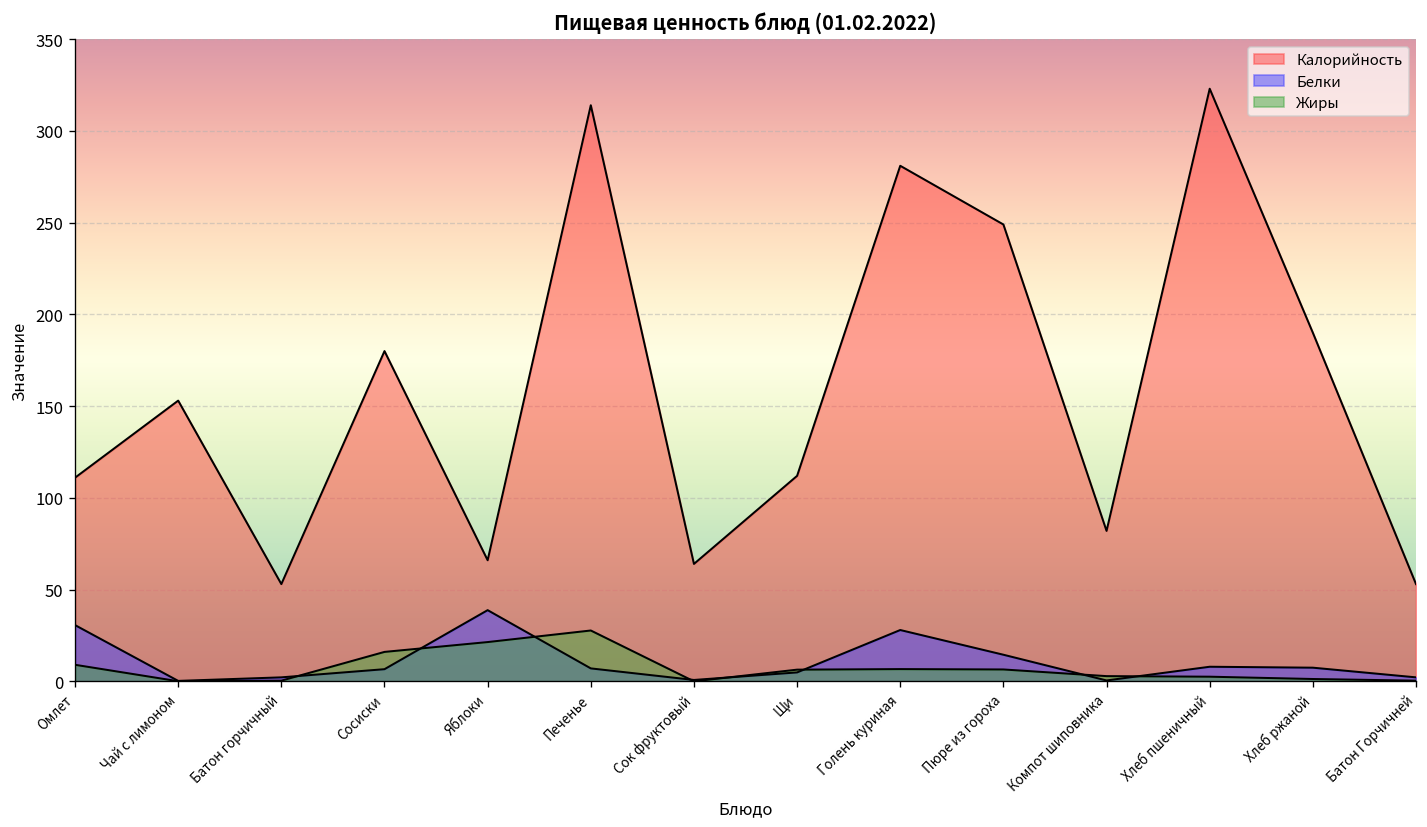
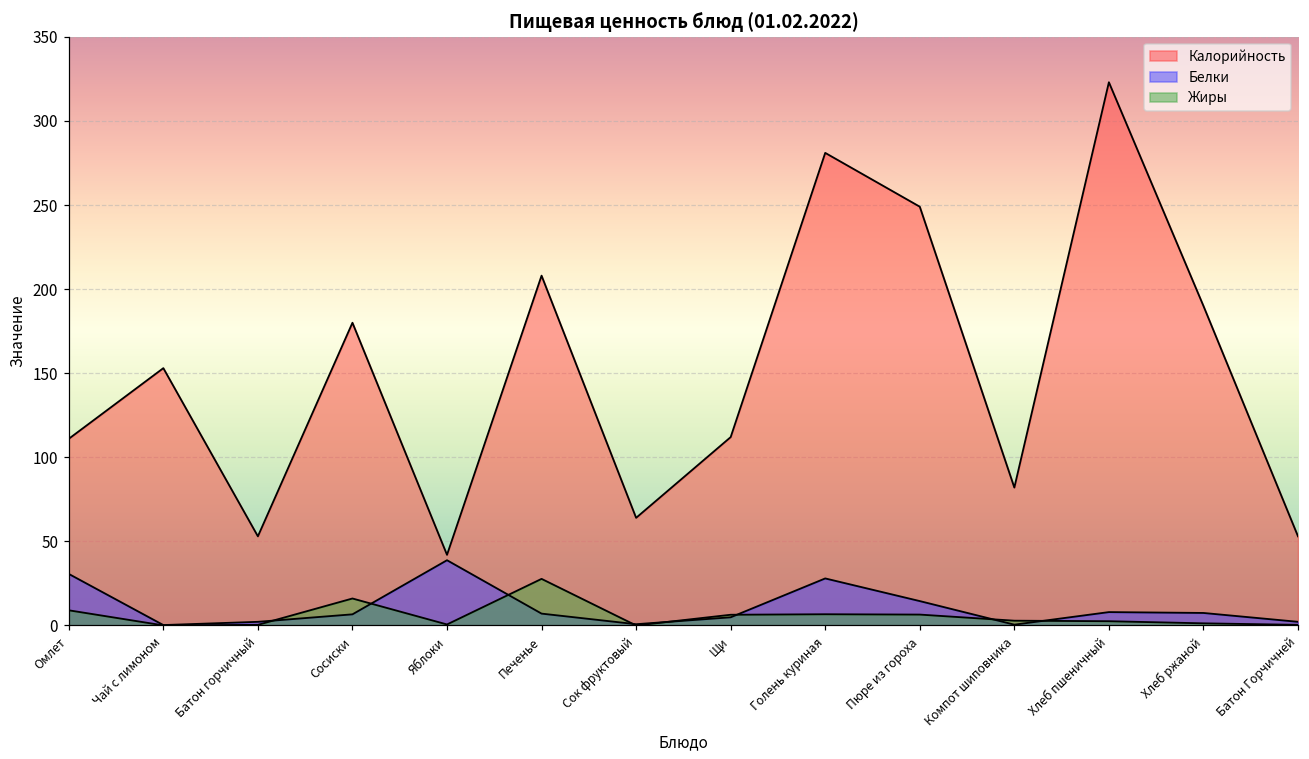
Калорийность, Яблоки: 66 -> 42
Жиры, Яблоки: 21 -> 1
Калорийность, Печенье: 314 -> 208
